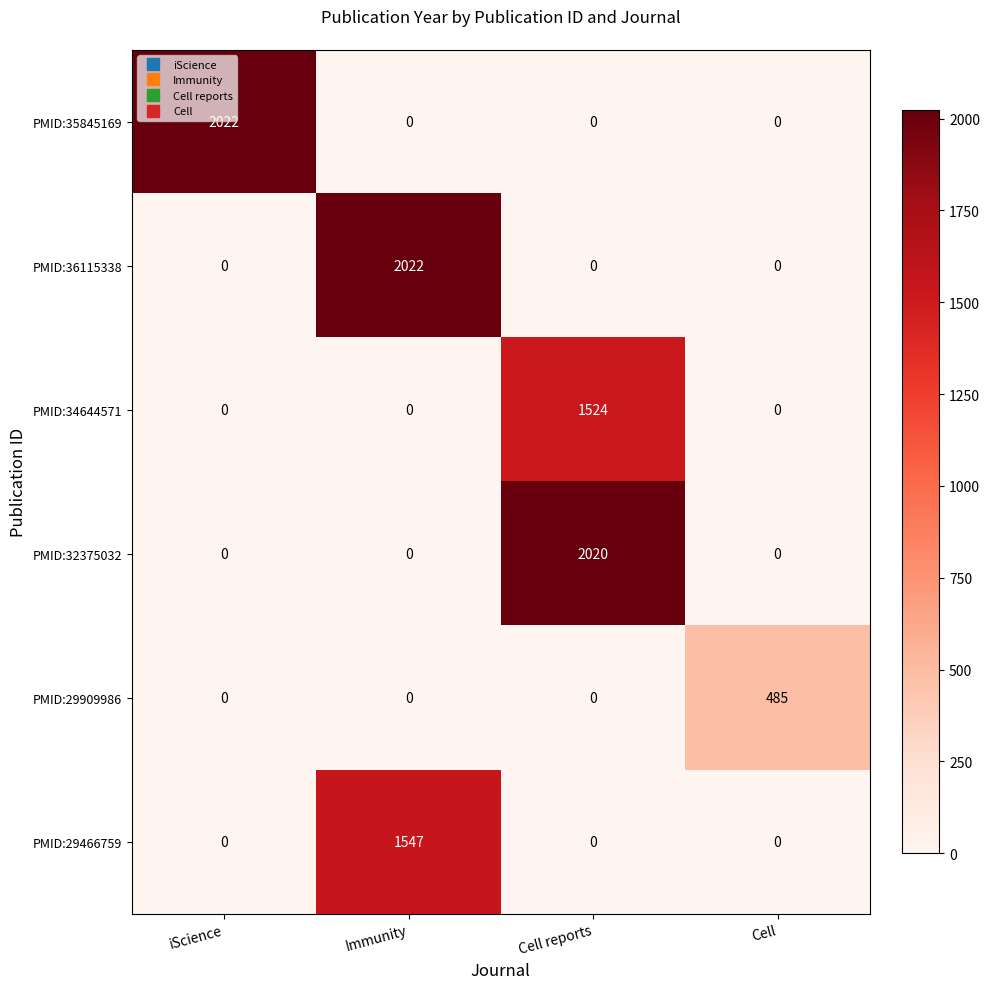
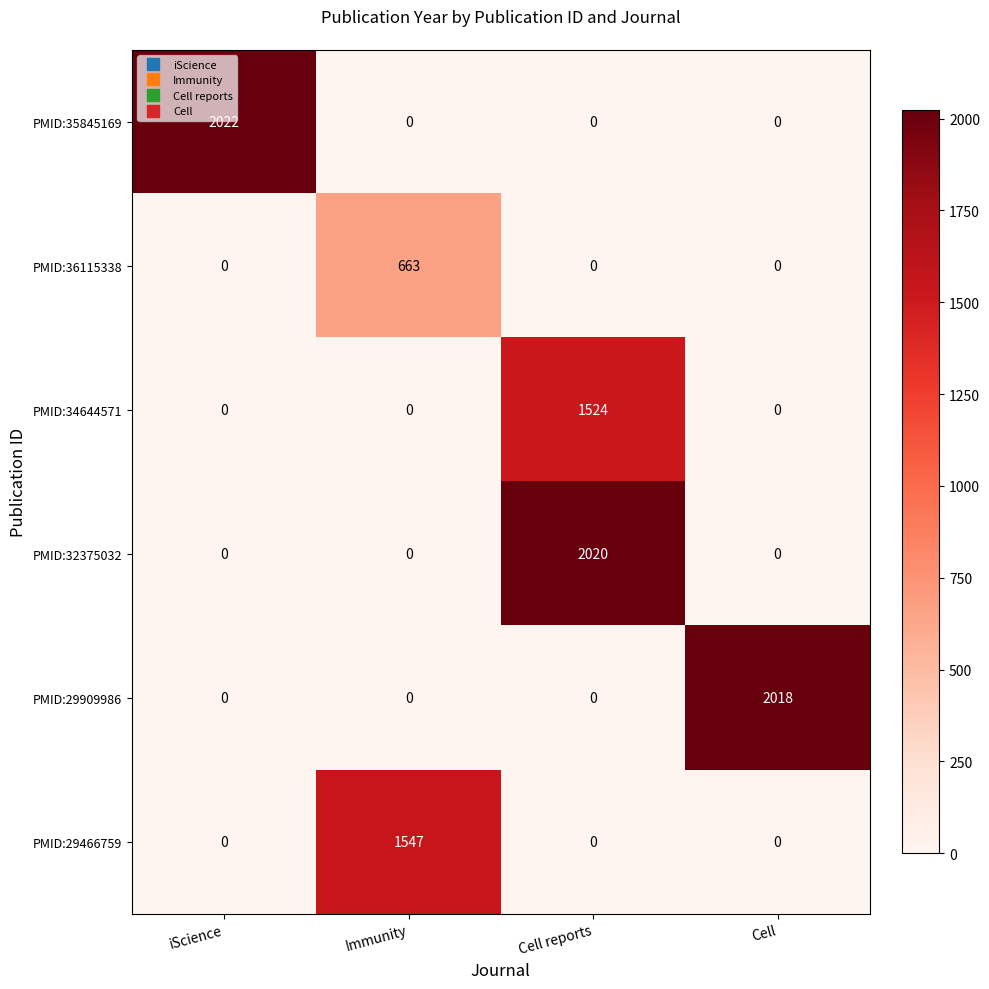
PMID:36115338, Immunity: 2022 -> 663
PMID:29909986, Cell: 485 -> 2018
